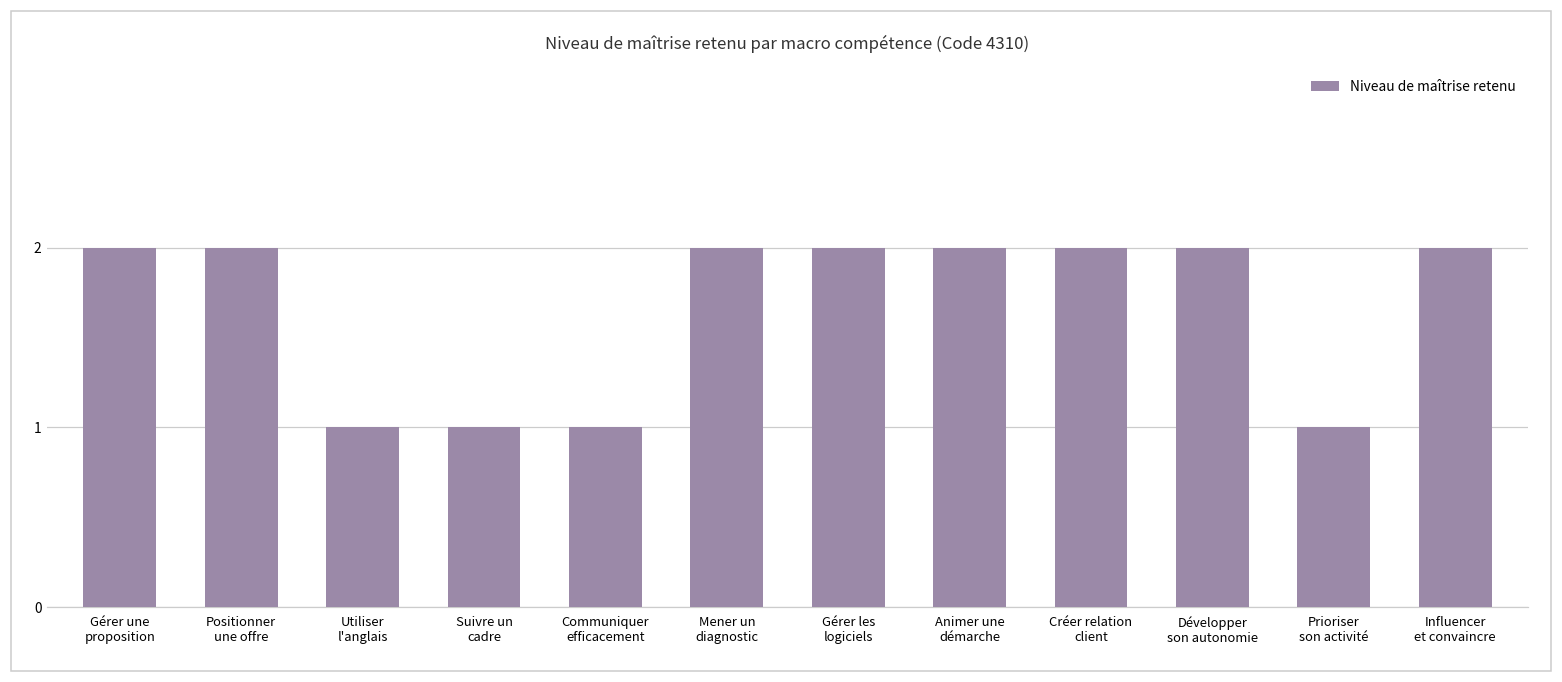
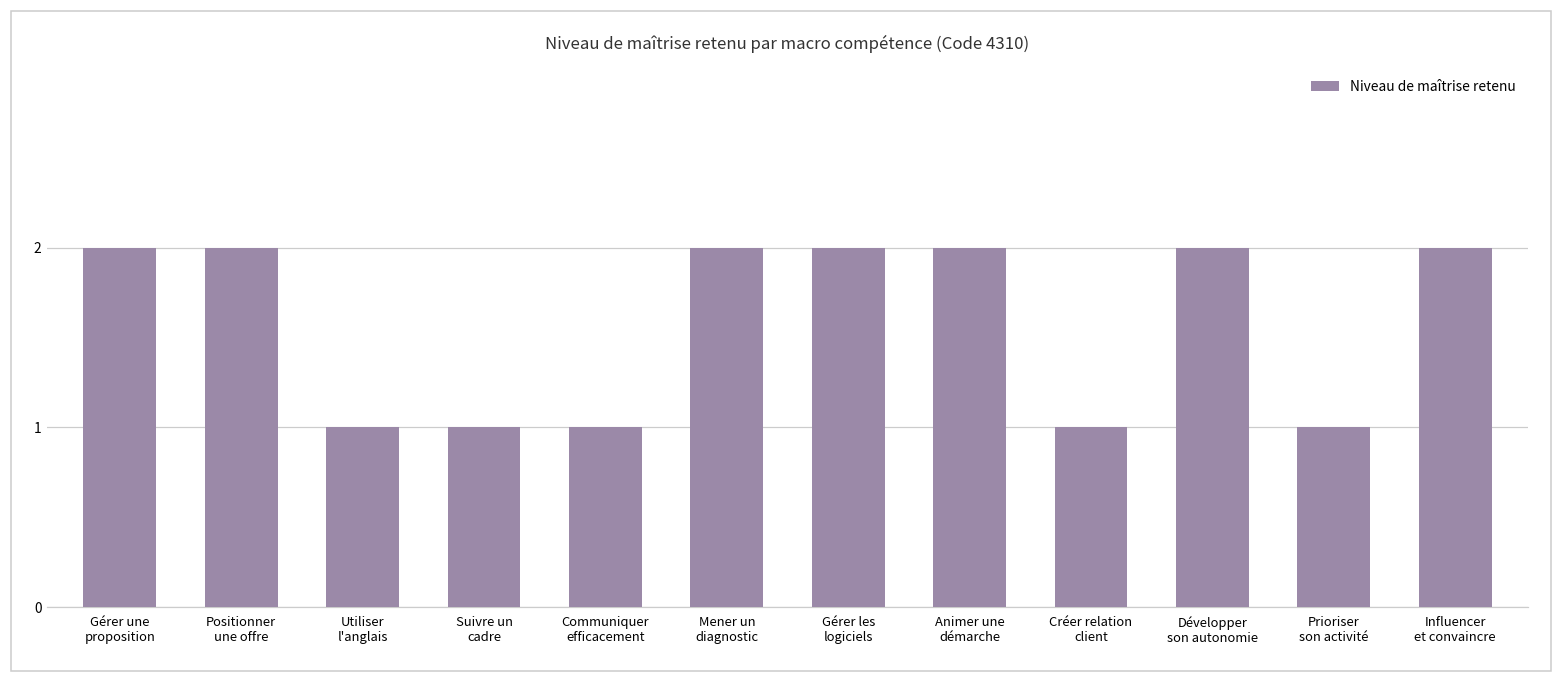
Créer relation client: 2 -> 1
